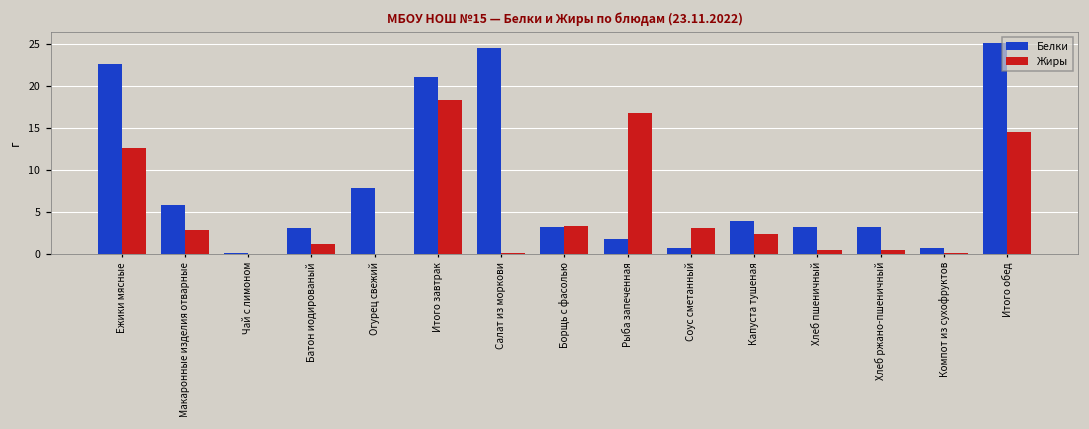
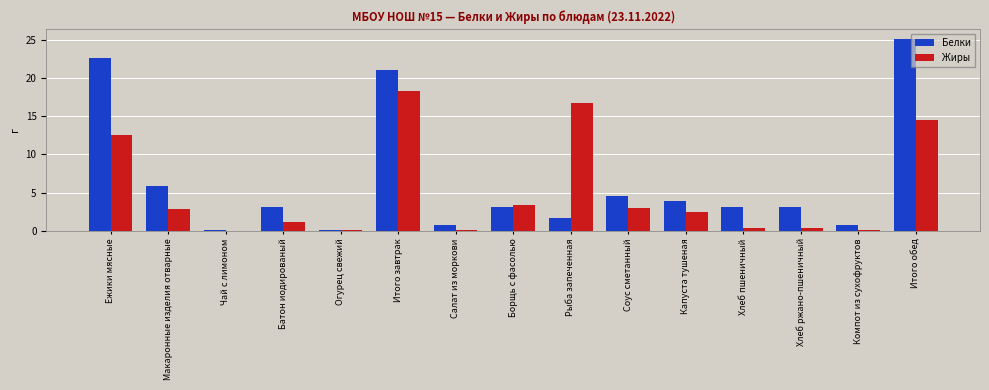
Белки, Огурец свежий: 8 -> 0
Белки, Салат из моркови: 25 -> 1
Белки, Соус сметанный: 1 -> 5
